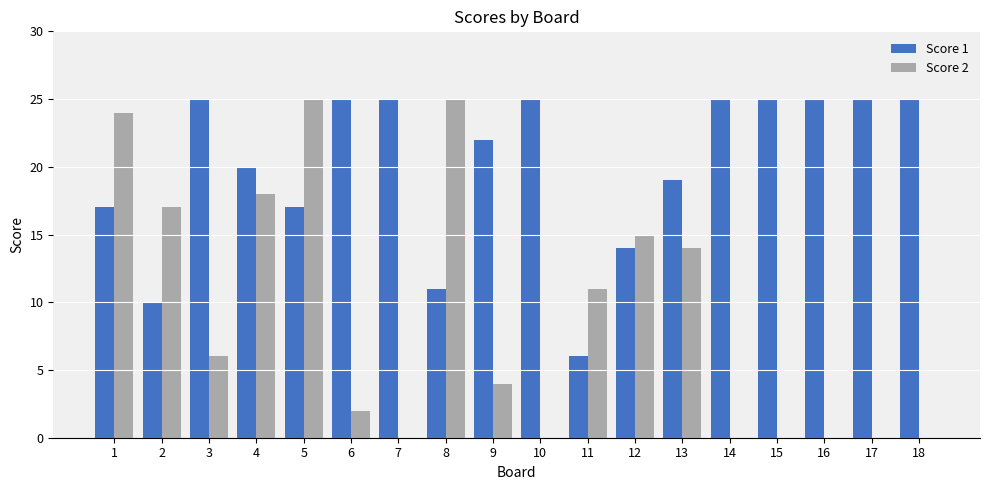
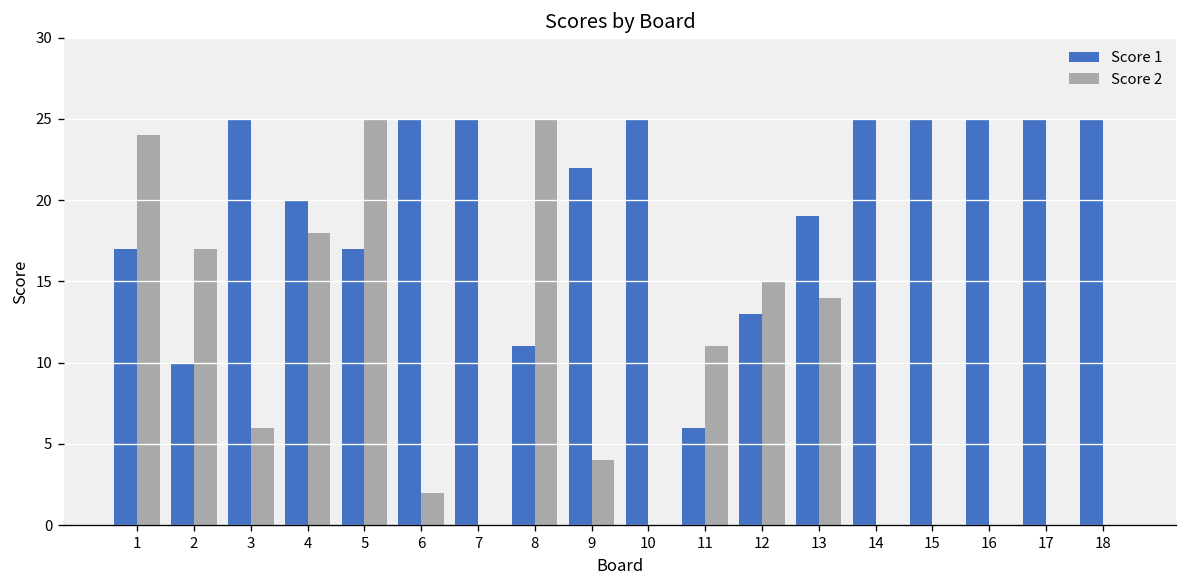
Score 1, 12: 14 -> 13
